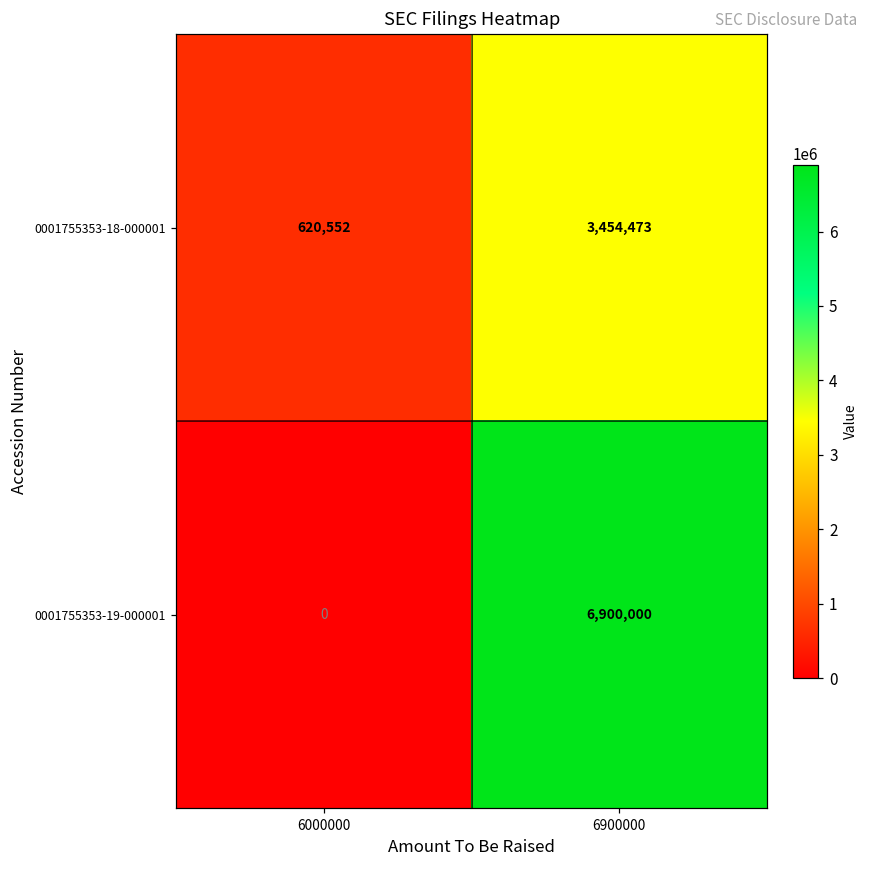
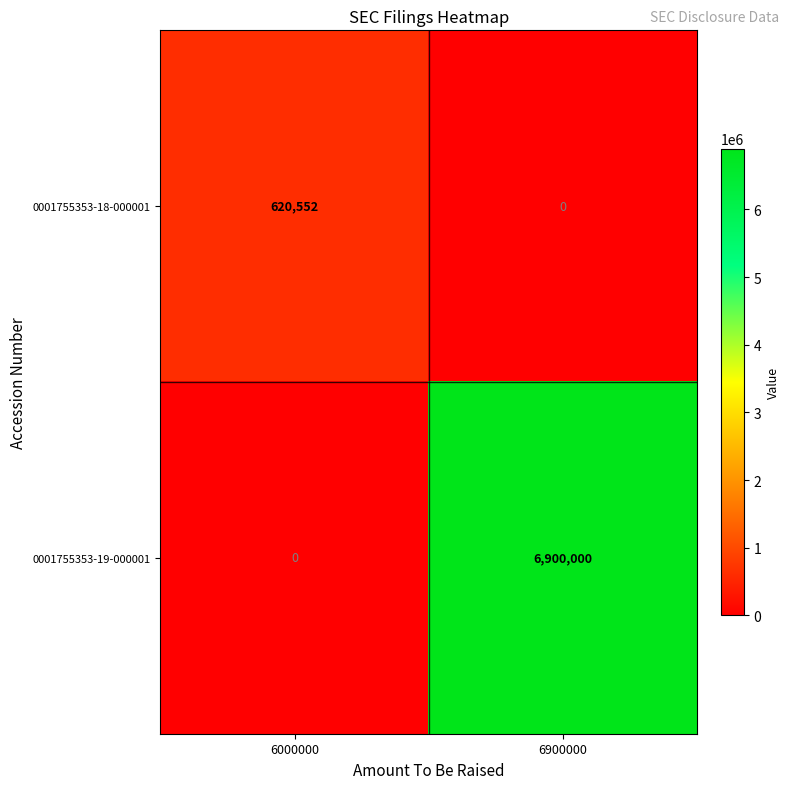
0001755353-18-000001, 6900000: 3,454,473 -> 0
